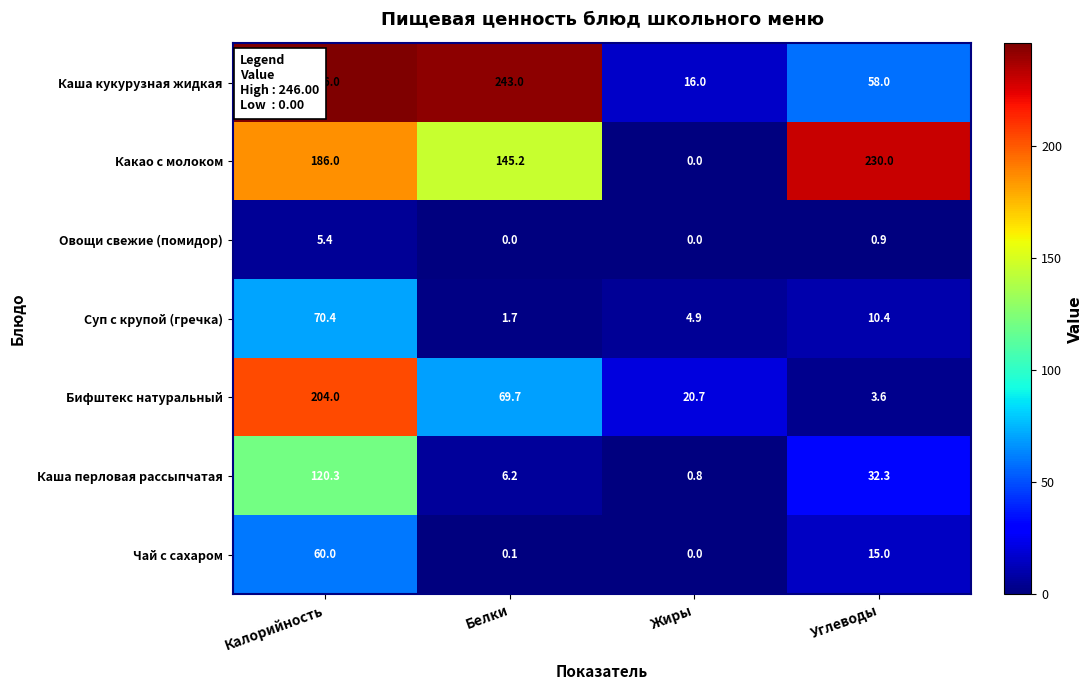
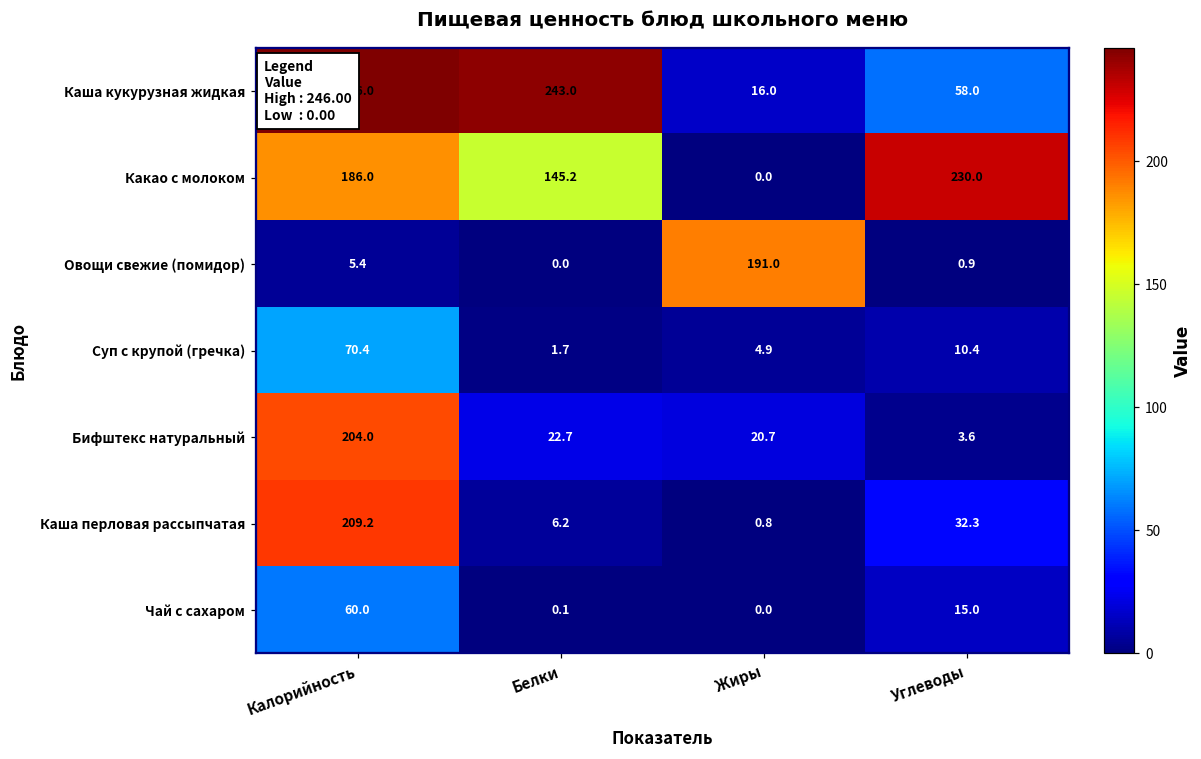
Овощи свежие (помидор), Жиры: 0.0 -> 191.0
Бифштекс натуральный, Белки: 69.7 -> 22.7
Каша перловая рассыпчатая, Калорийность: 120.3 -> 209.2
